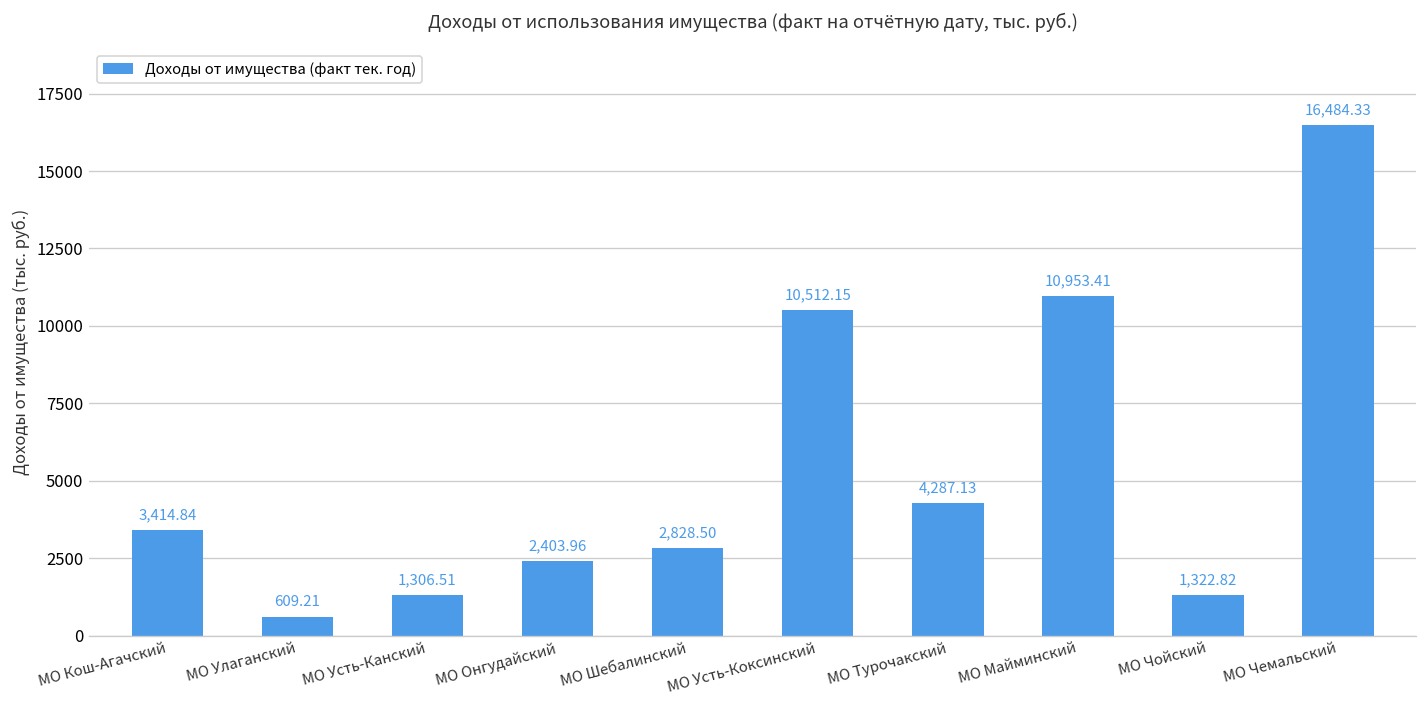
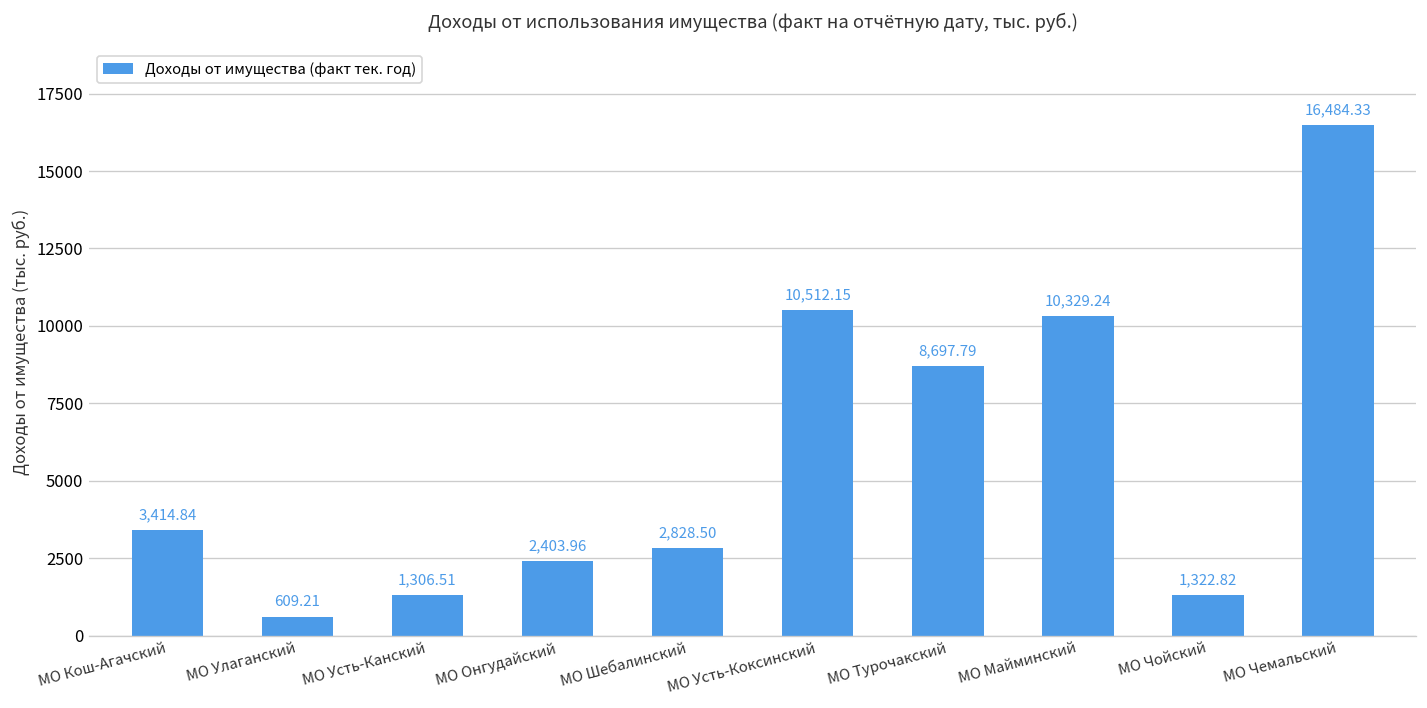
МО Турочакский: 4,287.13 -> 8,697.79
МО Майминский: 10,953.41 -> 10,329.24
